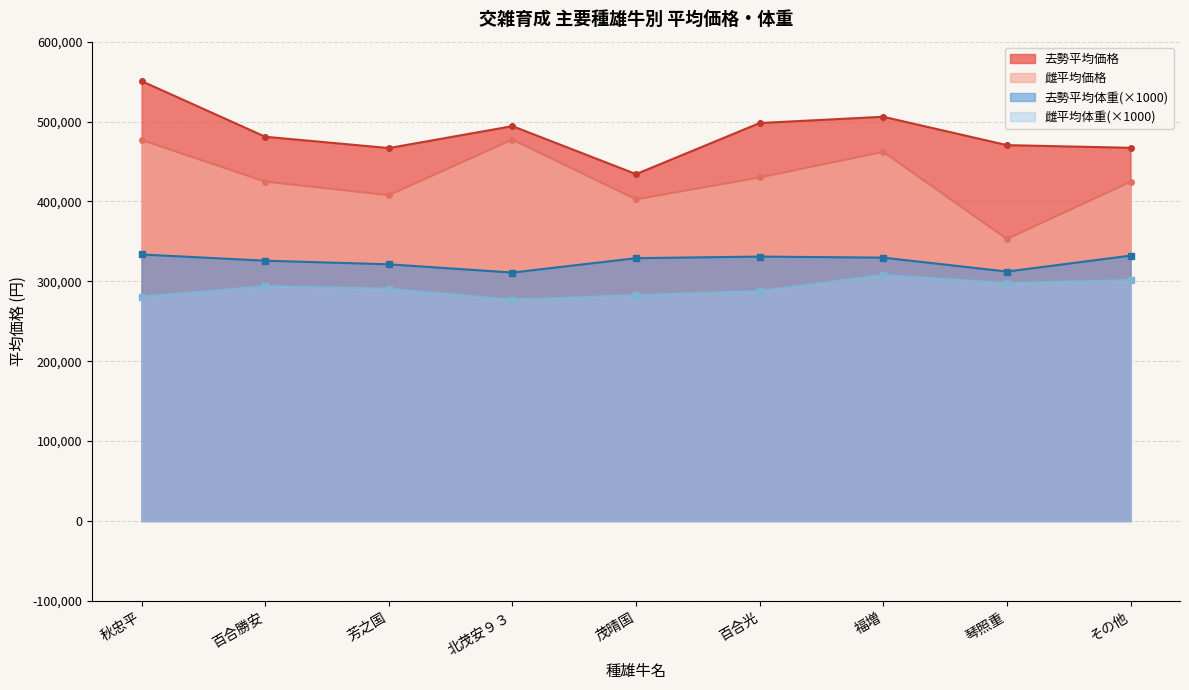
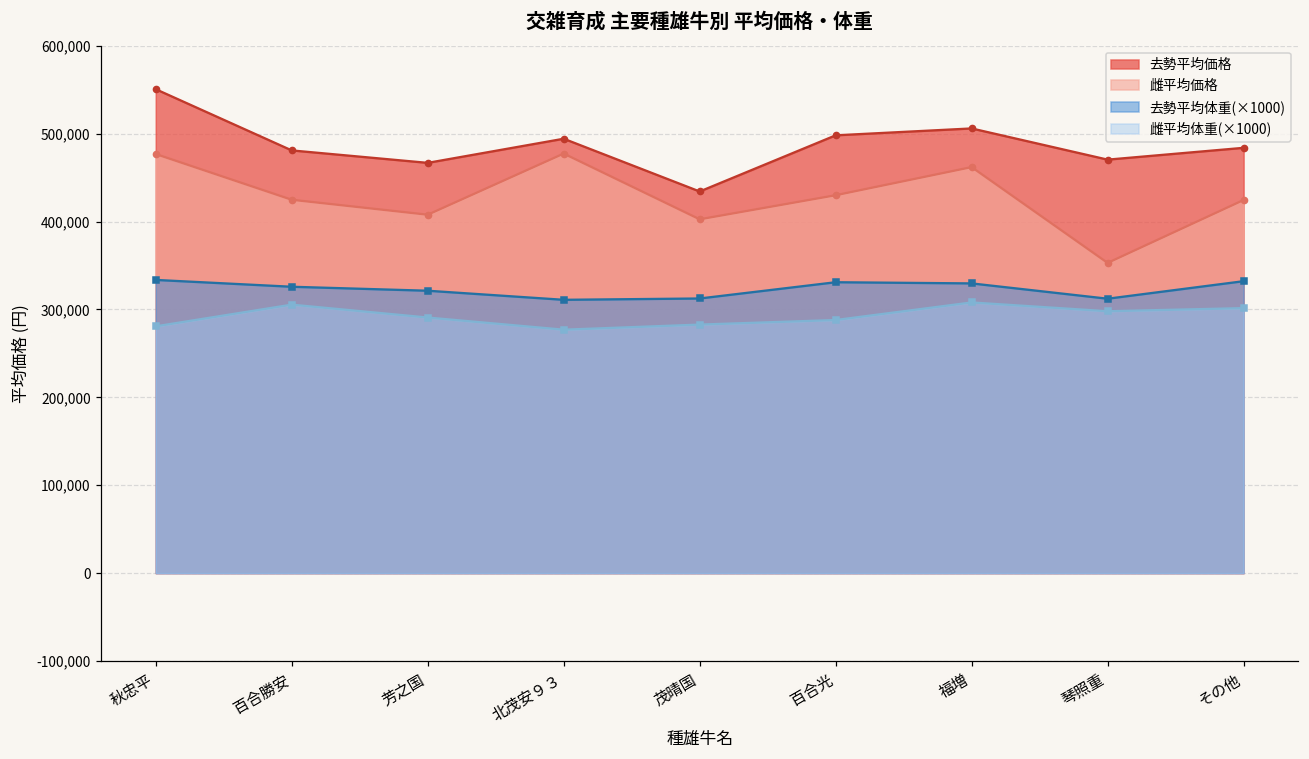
雌平均体重(×1000), 百合勝安: 290,000 -> 310,000
去勢平均体重(×1000), 茂晴国: 330,000 -> 310,000
去勢平均価格, その他: 470,000 -> 480,000
